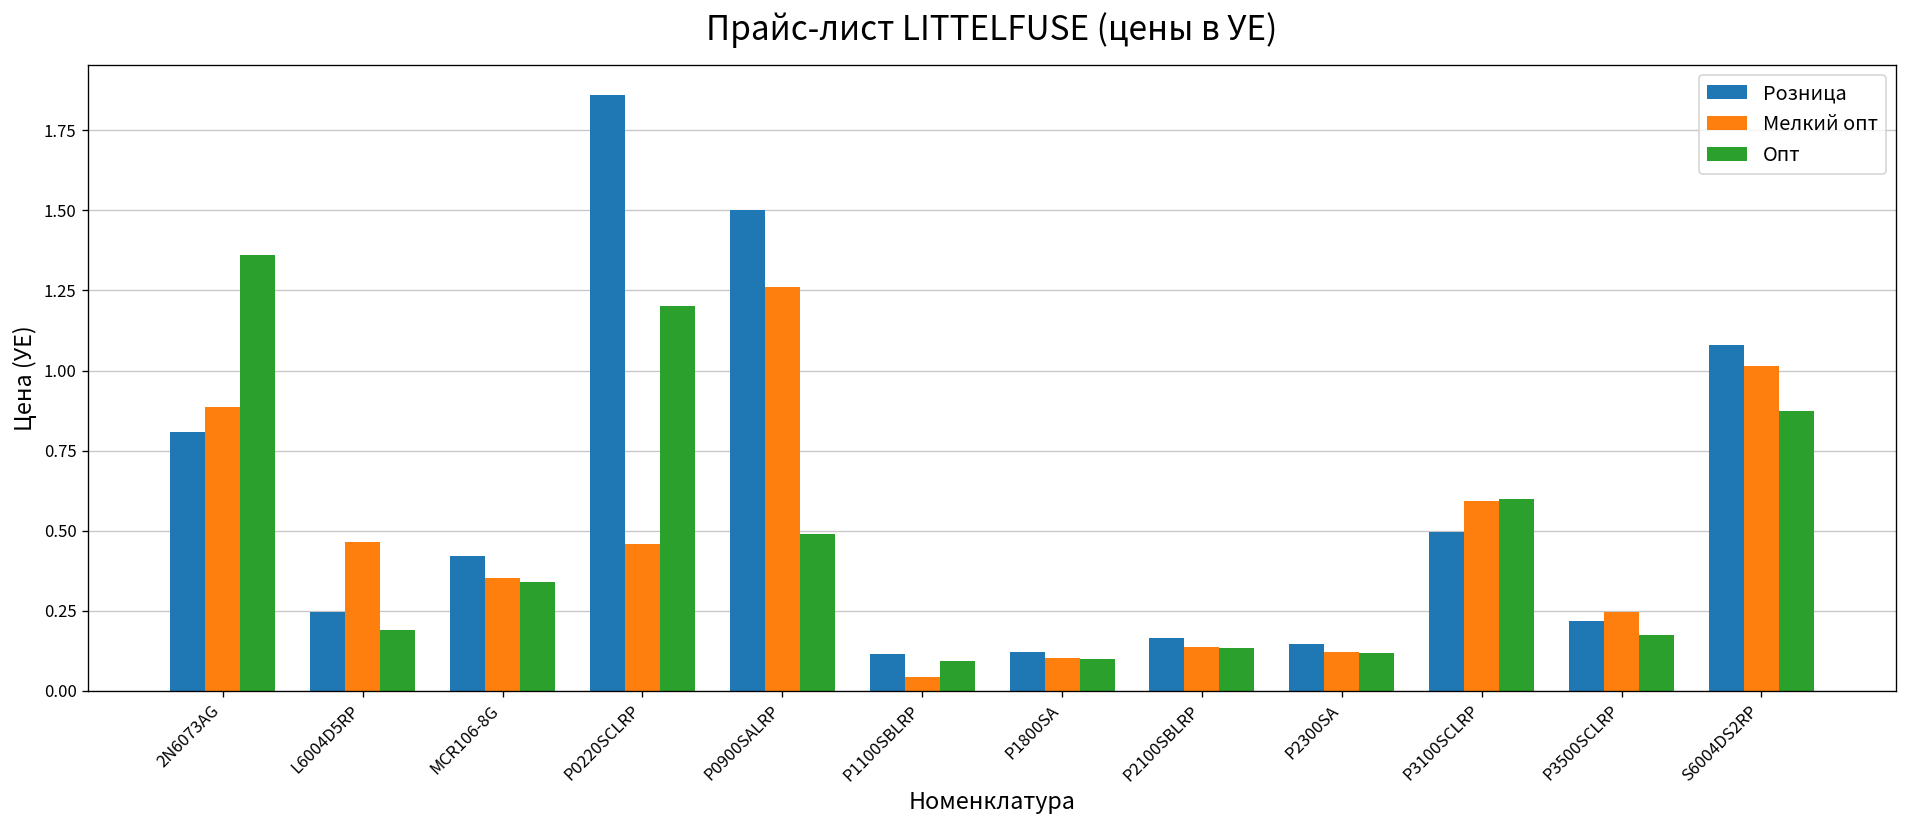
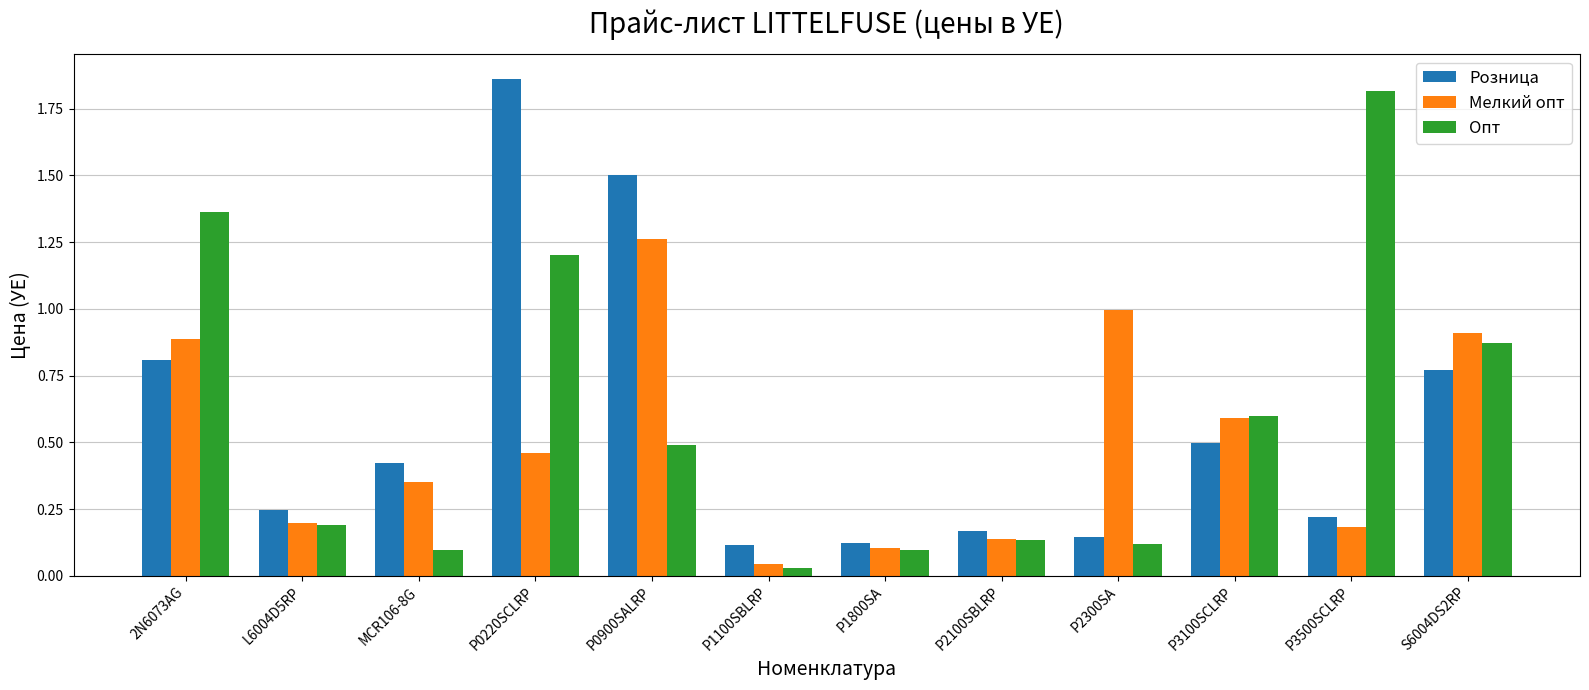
Мелкий опт, L6004D5RP: 0.46 -> 0.20
Опт, MCR106-8G: 0.34 -> 0.10
Опт, P1100SBLRP: 0.09 -> 0.03
Мелкий опт, P2300SA: 0.12 -> 0.99
Мелкий опт, P3500SCLRP: 0.25 -> 0.18
Опт, P3500SCLRP: 0.18 -> 1.82
Розница, S6004DS2RP: 1.08 -> 0.77
Мелкий опт, S6004DS2RP: 1.01 -> 0.91
